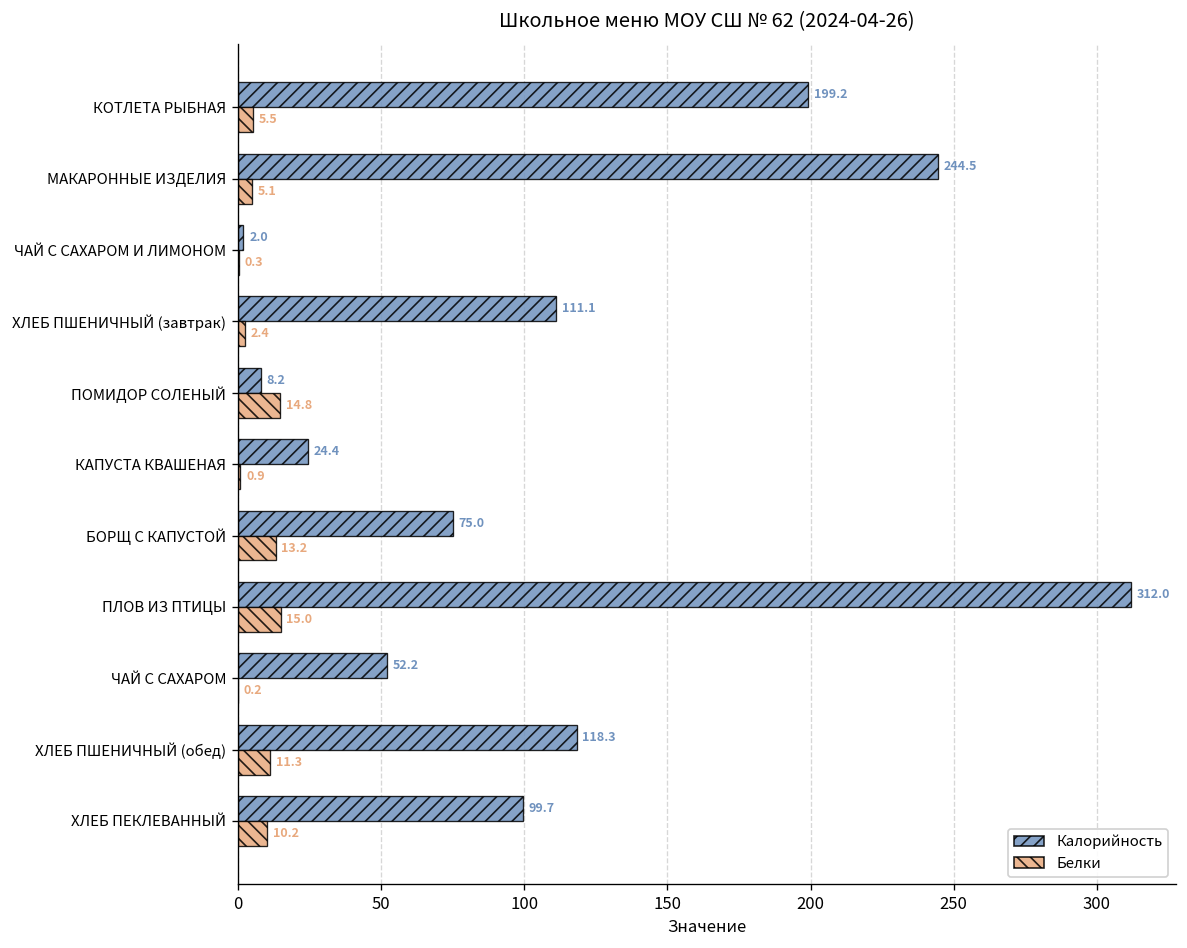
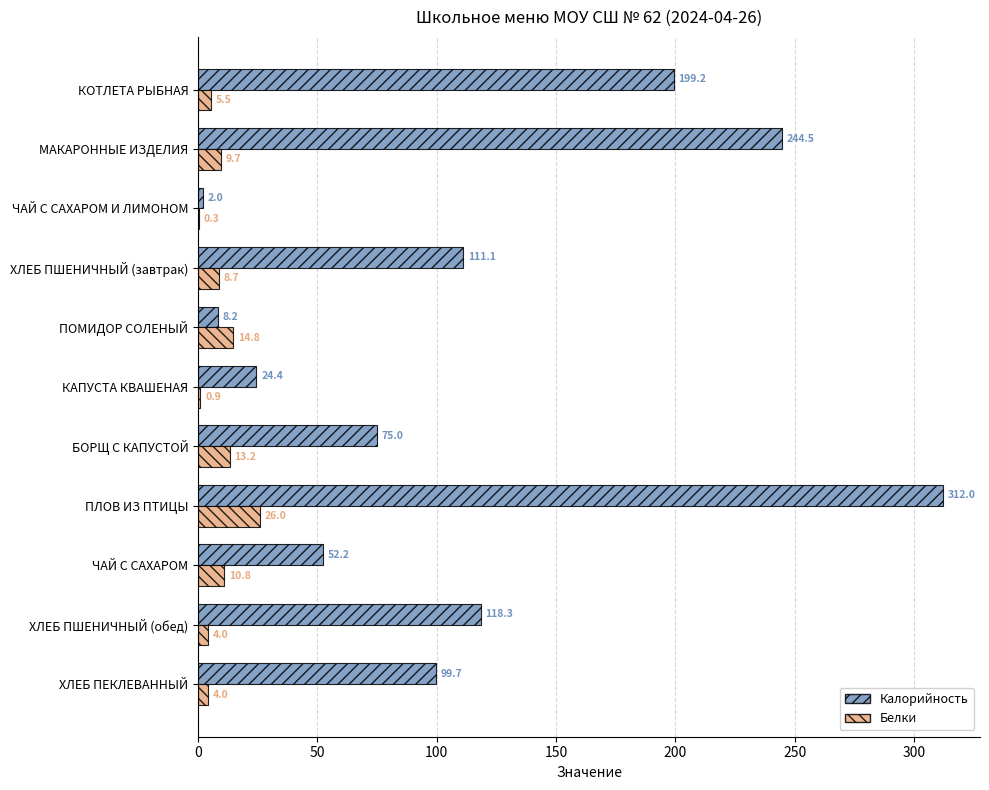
Белки, МАКАРОННЫЕ ИЗДЕЛИЯ: 5.1 -> 9.7
Белки, ХЛЕБ ПШЕНИЧНЫЙ (завтрак): 2.4 -> 8.7
Белки, ПЛОВ ИЗ ПТИЦЫ: 15.0 -> 26.0
Белки, ЧАЙ С САХАРОМ: 0.2 -> 10.8
Белки, ХЛЕБ ПШЕНИЧНЫЙ (обед): 11.3 -> 4.0
Белки, ХЛЕБ ПЕКЛЕВАННЫЙ: 10.2 -> 4.0
